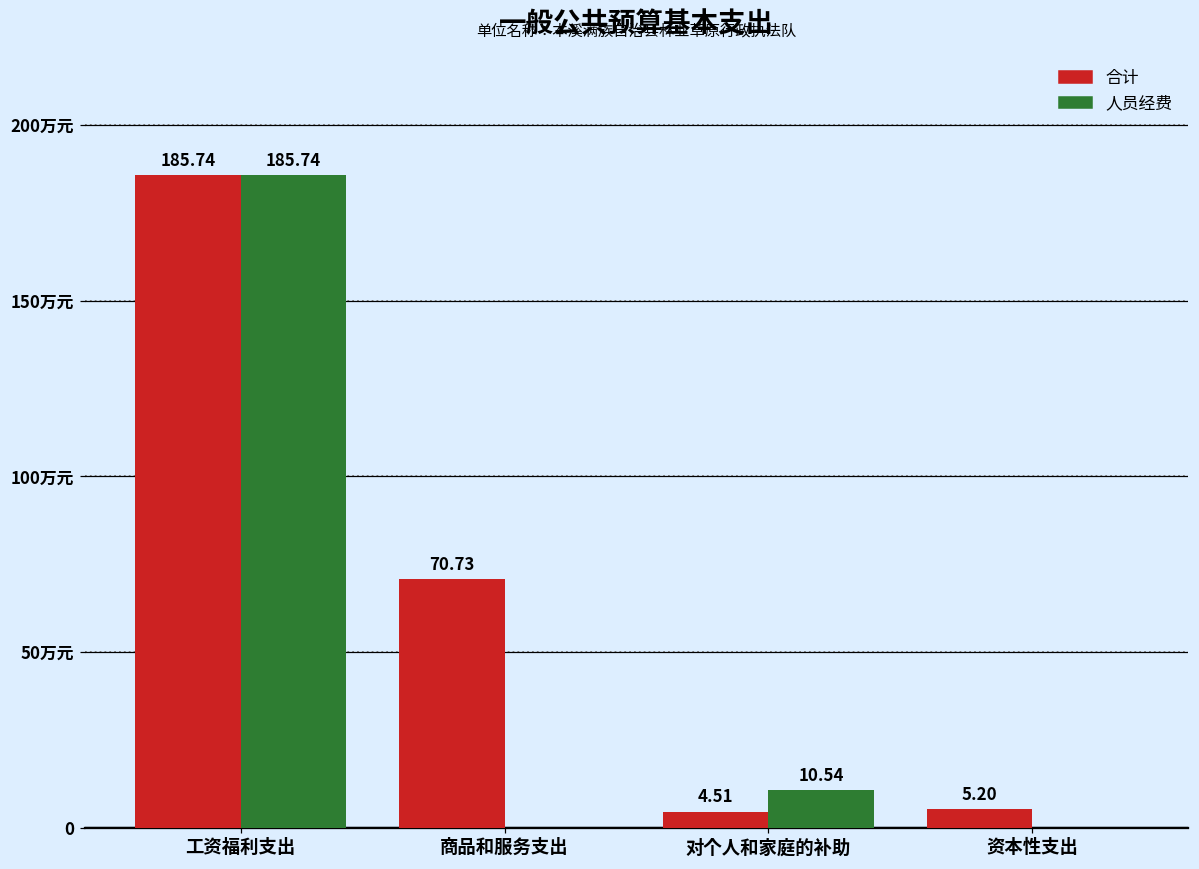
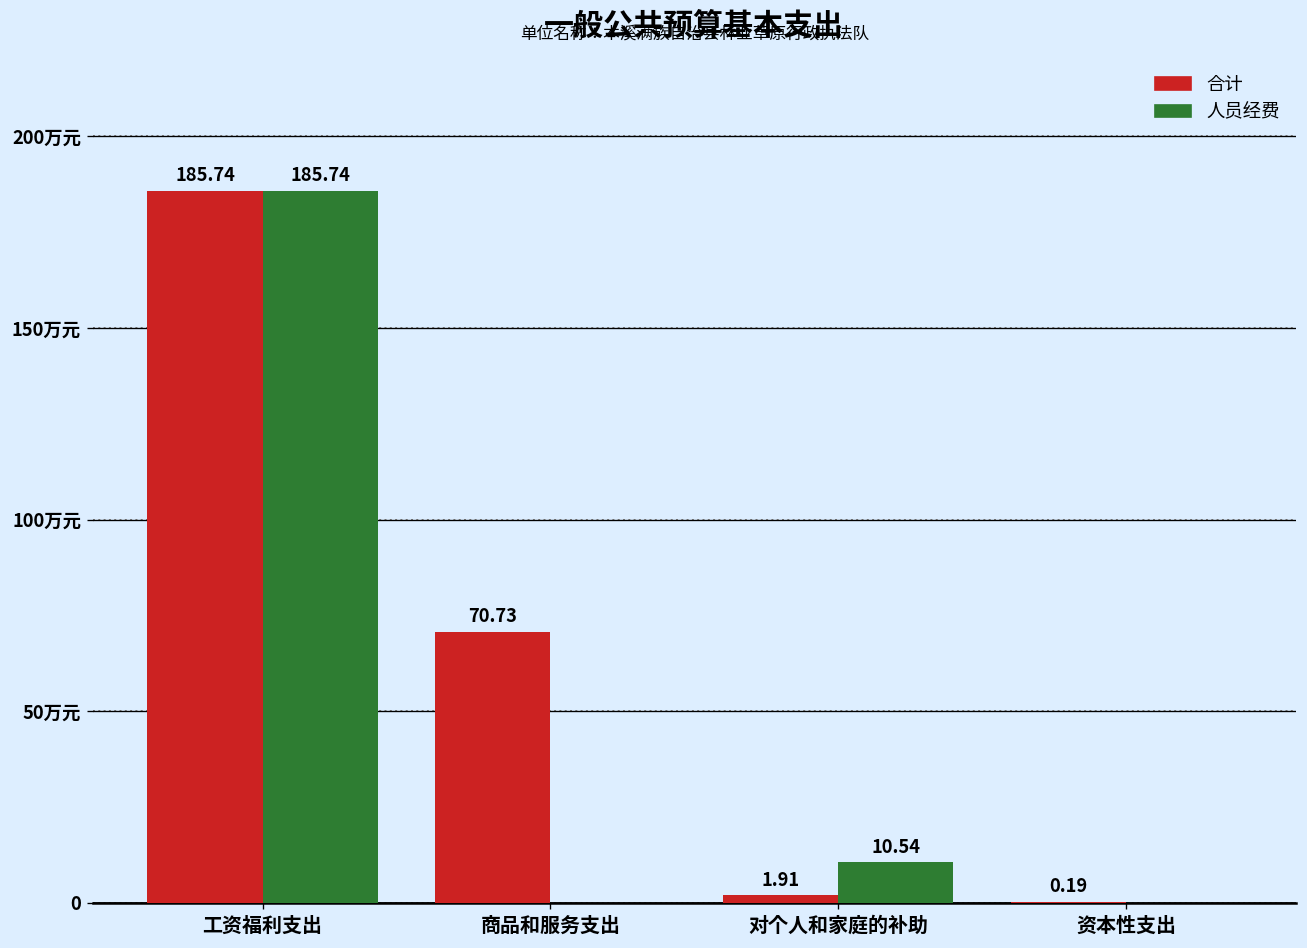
合计, 对个人和家庭的补助: 4.51 -> 1.91
合计, 资本性支出: 5.20 -> 0.19
